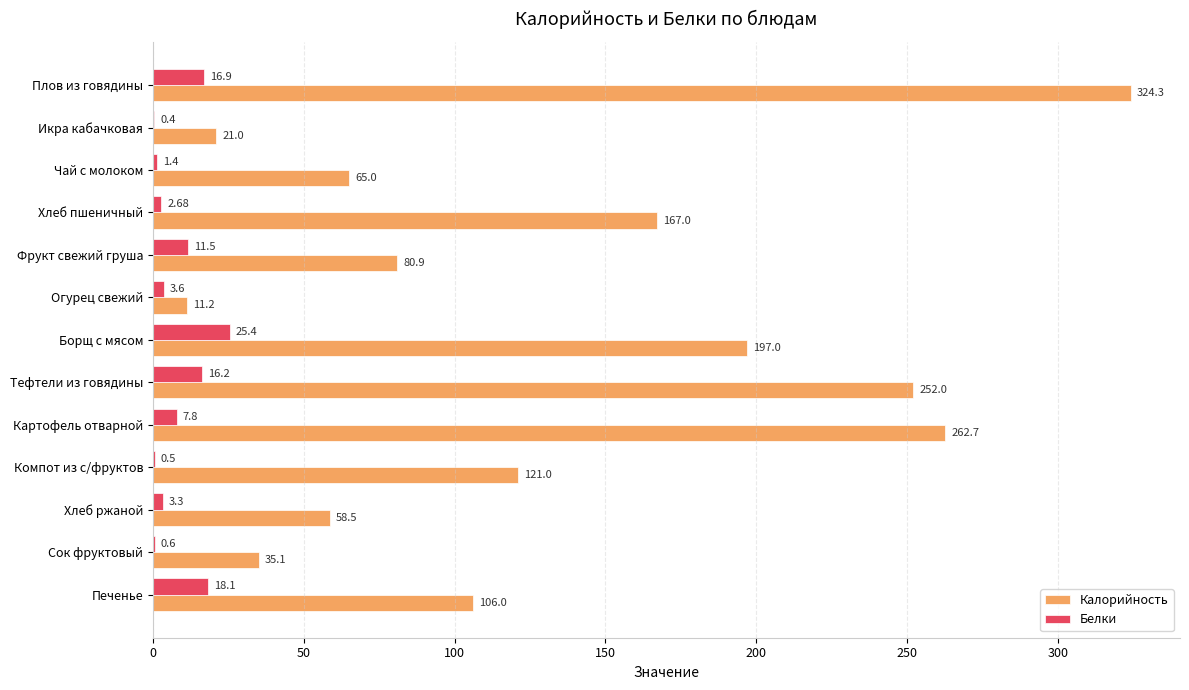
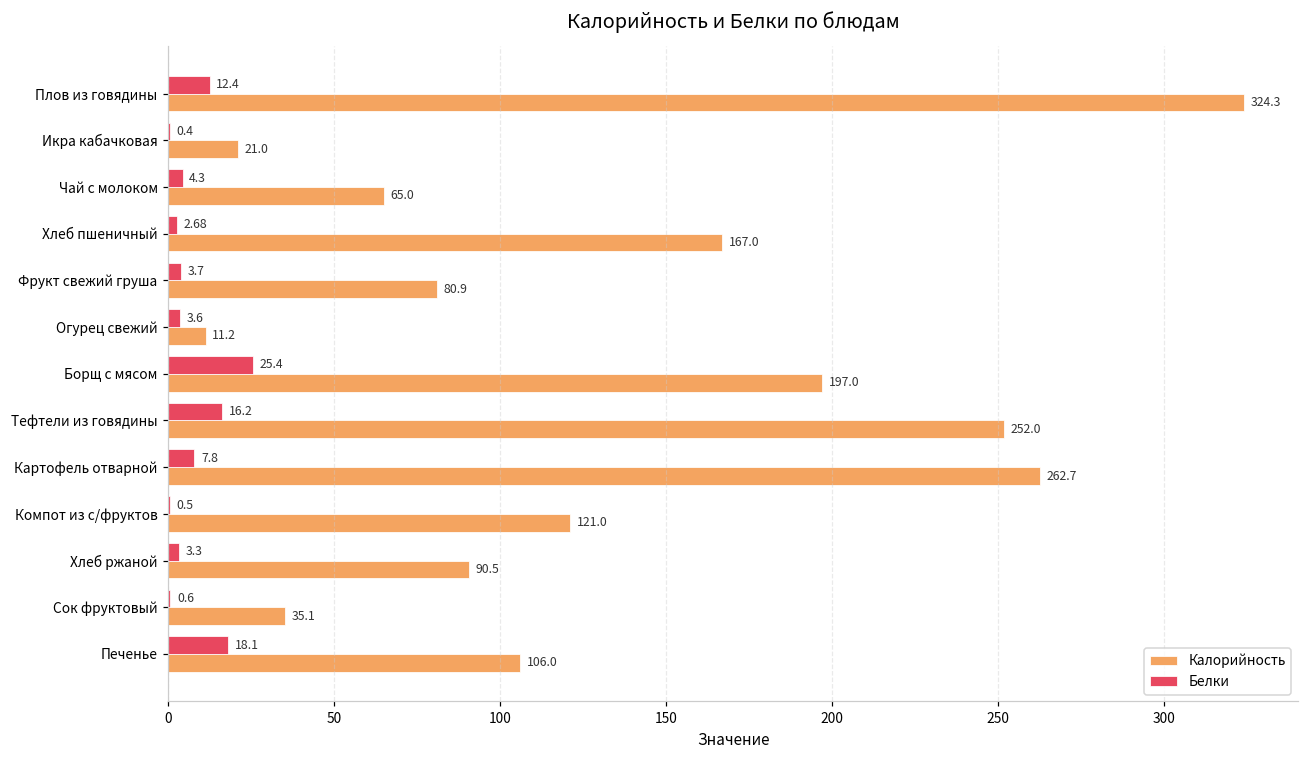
Белки, Плов из говядины: 16.9 -> 12.4
Белки, Чай с молоком: 1.4 -> 4.3
Белки, Фрукт свежий груша: 11.5 -> 3.7
Калорийность, Хлеб ржаной: 58.5 -> 90.5
